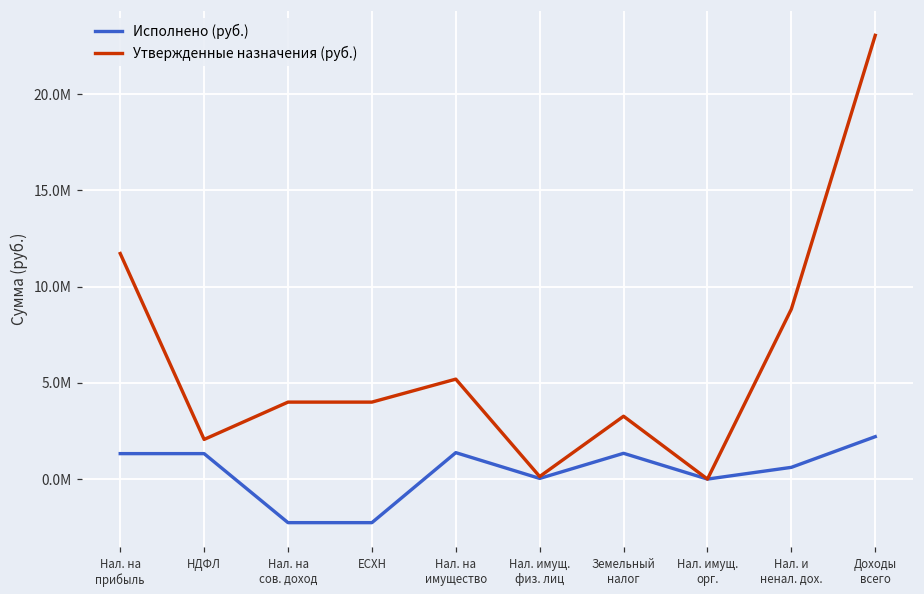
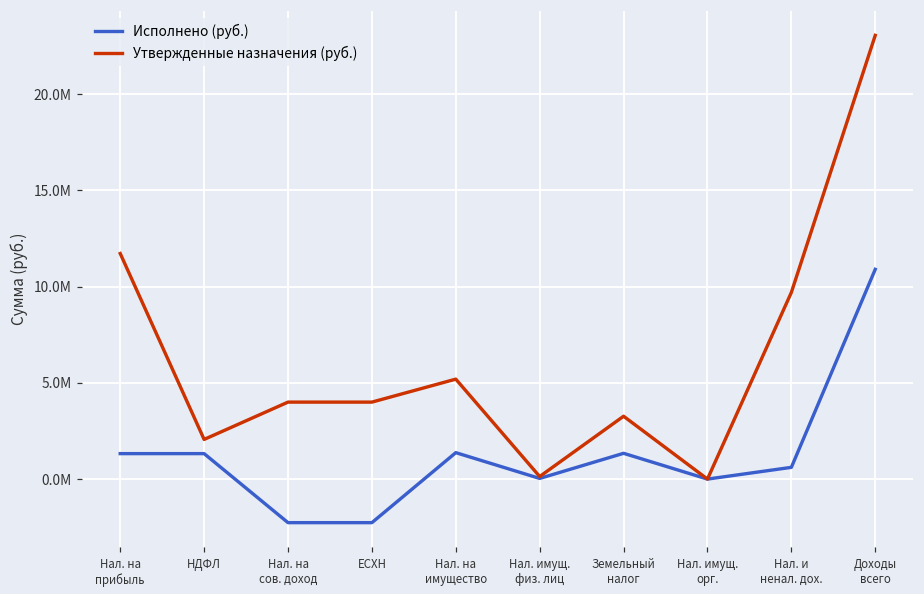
Утвержденные назначения (руб.), Нал. и ненал. дох.: 8800000 -> 9700000
Исполнено (руб.), Доходы всего: 2200000 -> 10900000
